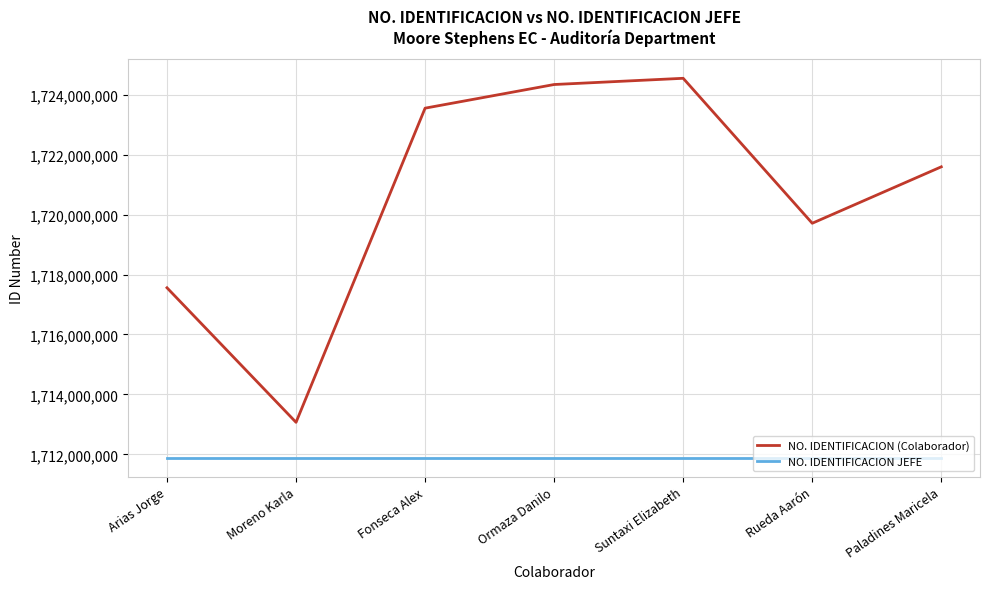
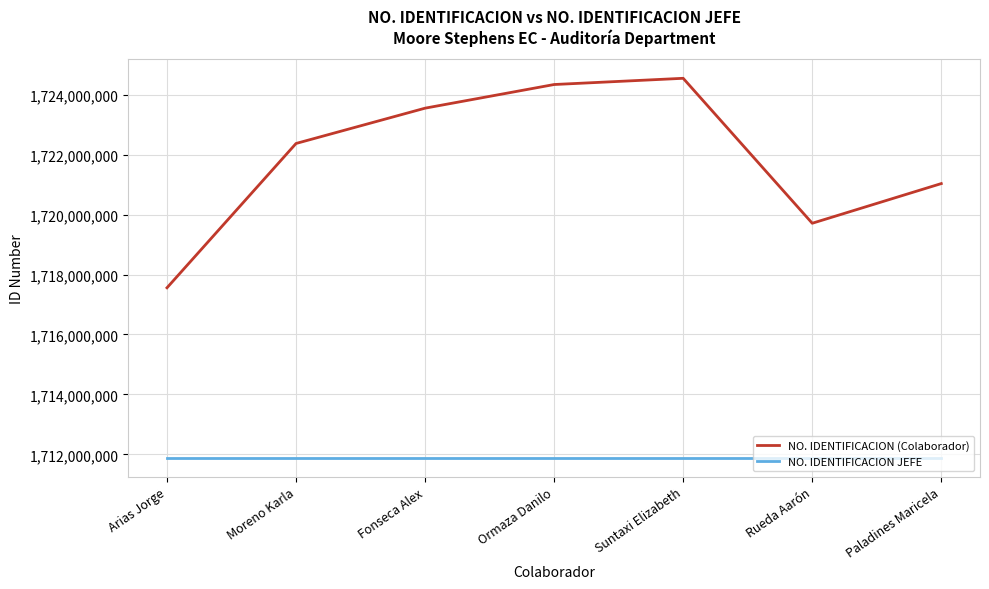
NO. IDENTIFICACION (Colaborador), Moreno Karla: 1,713,100,000 -> 1,722,400,000
NO. IDENTIFICACION (Colaborador), Paladines Maricela: 1,721,600,000 -> 1,721,000,000
